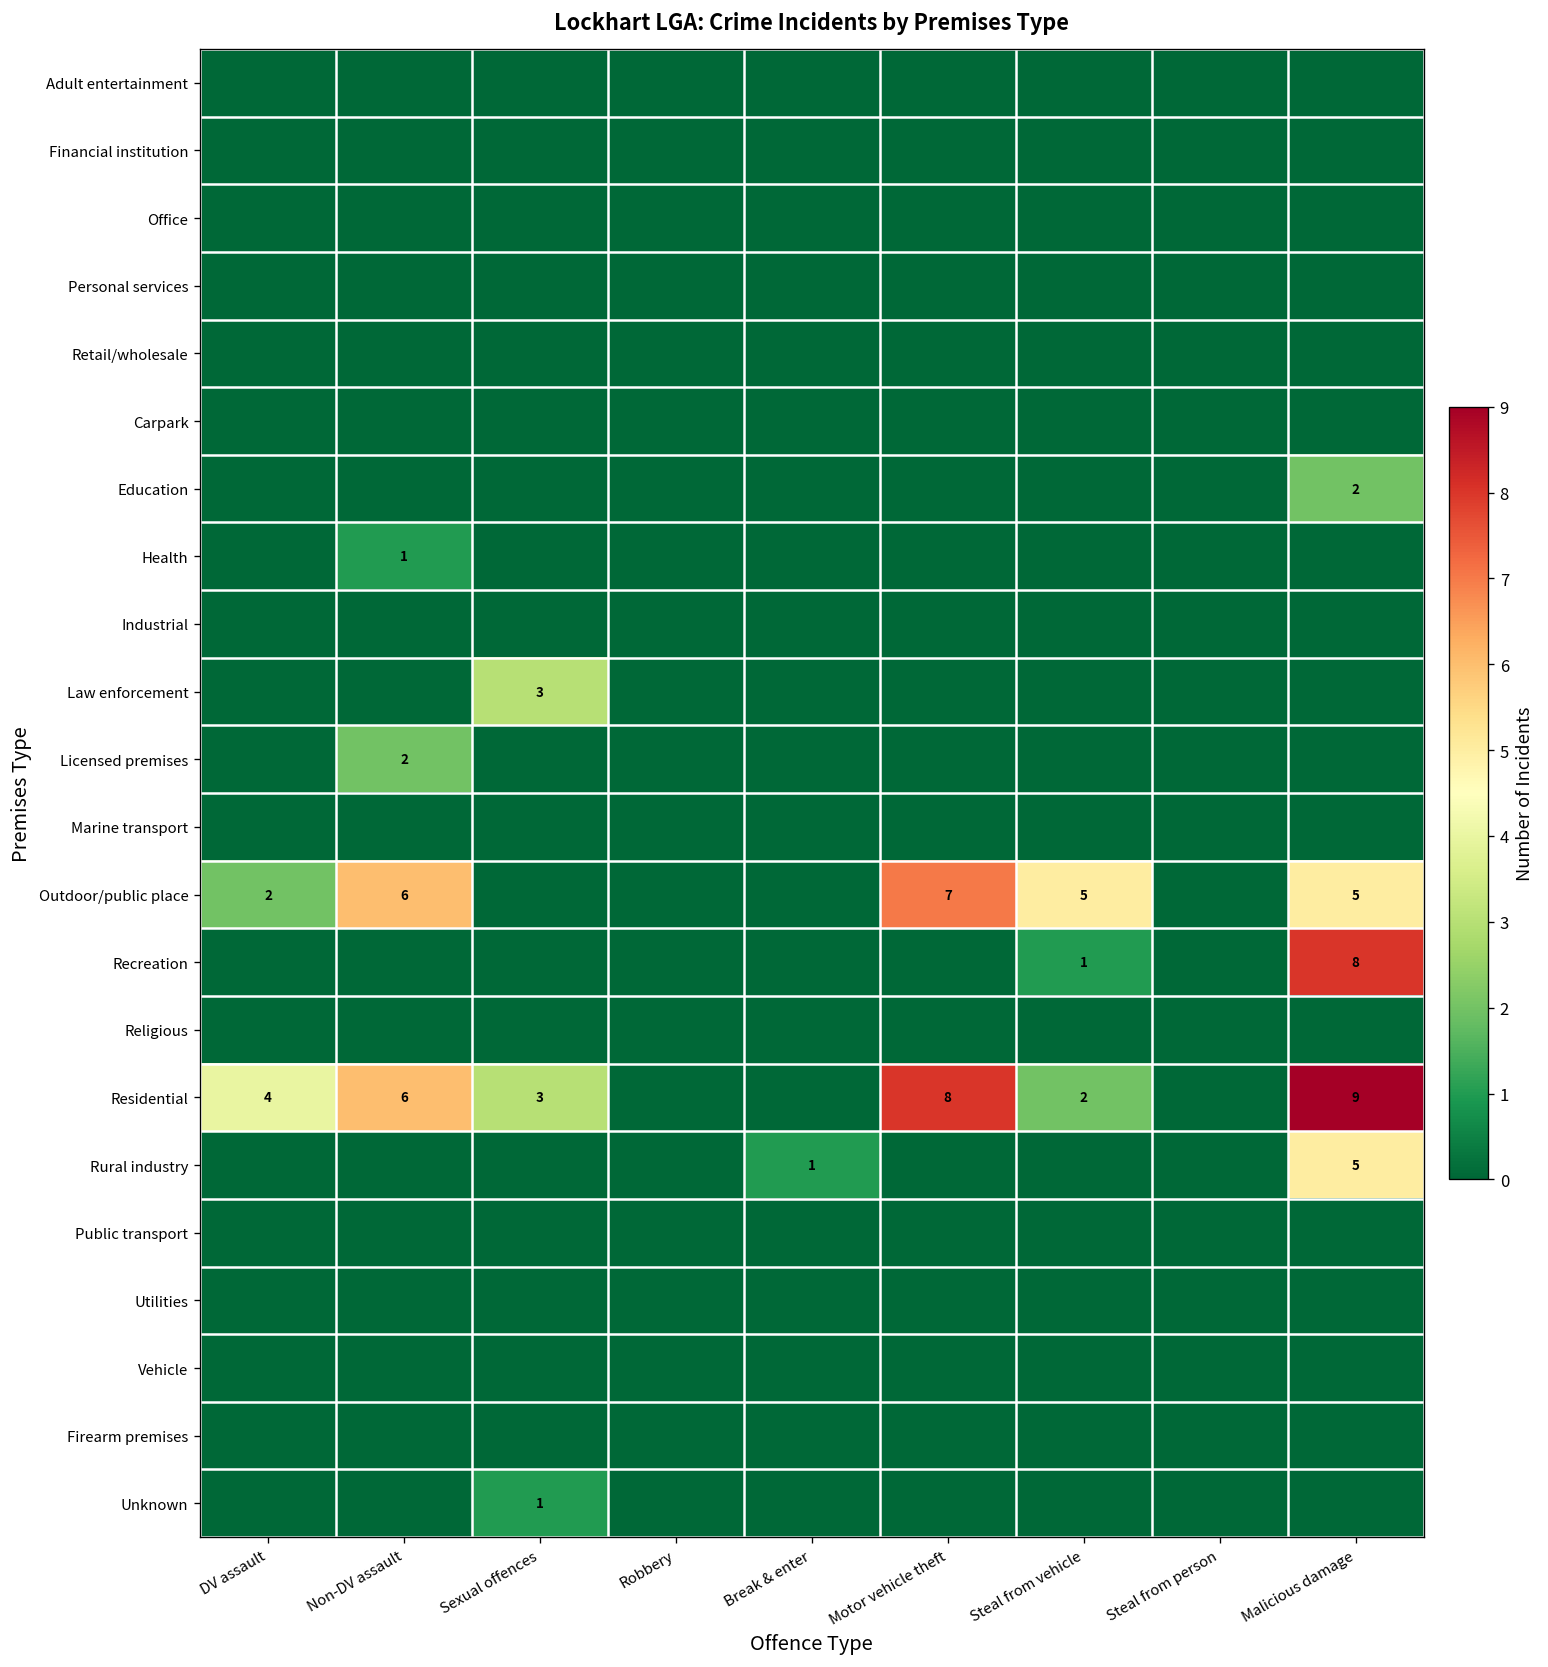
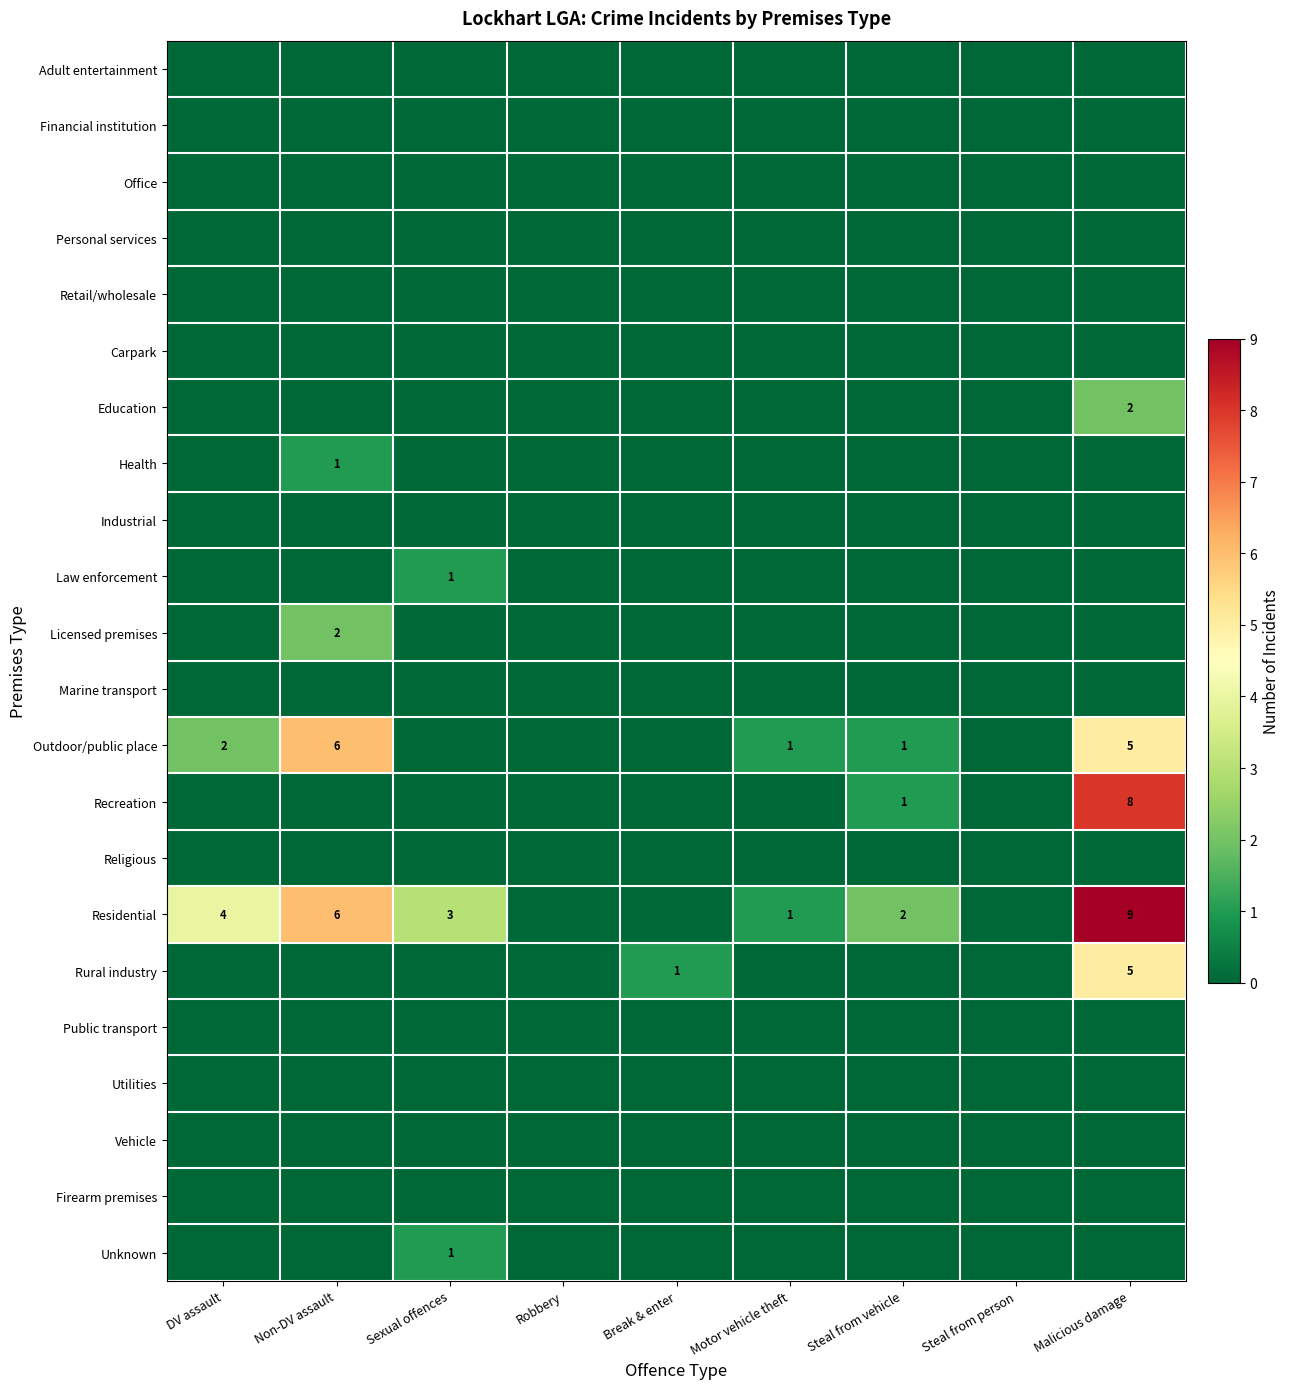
Law enforcement, Sexual offences: 3 -> 1
Outdoor/public place, Motor vehicle theft: 7 -> 1
Outdoor/public place, Steal from vehicle: 5 -> 1
Residential, Motor vehicle theft: 8 -> 1
